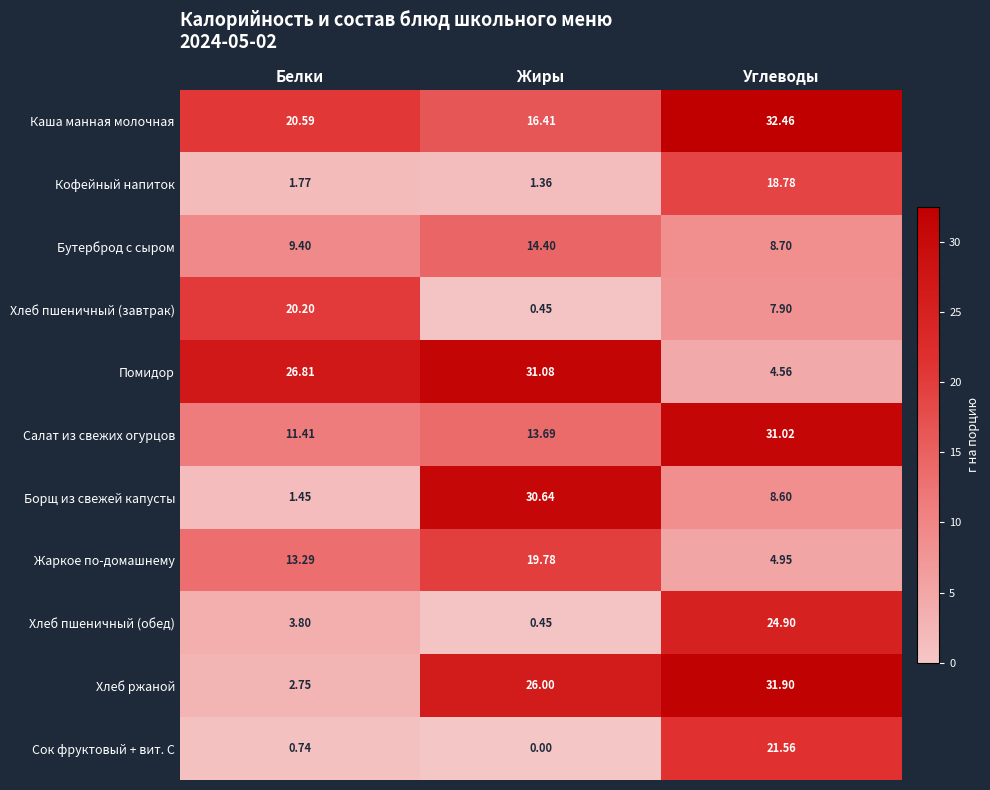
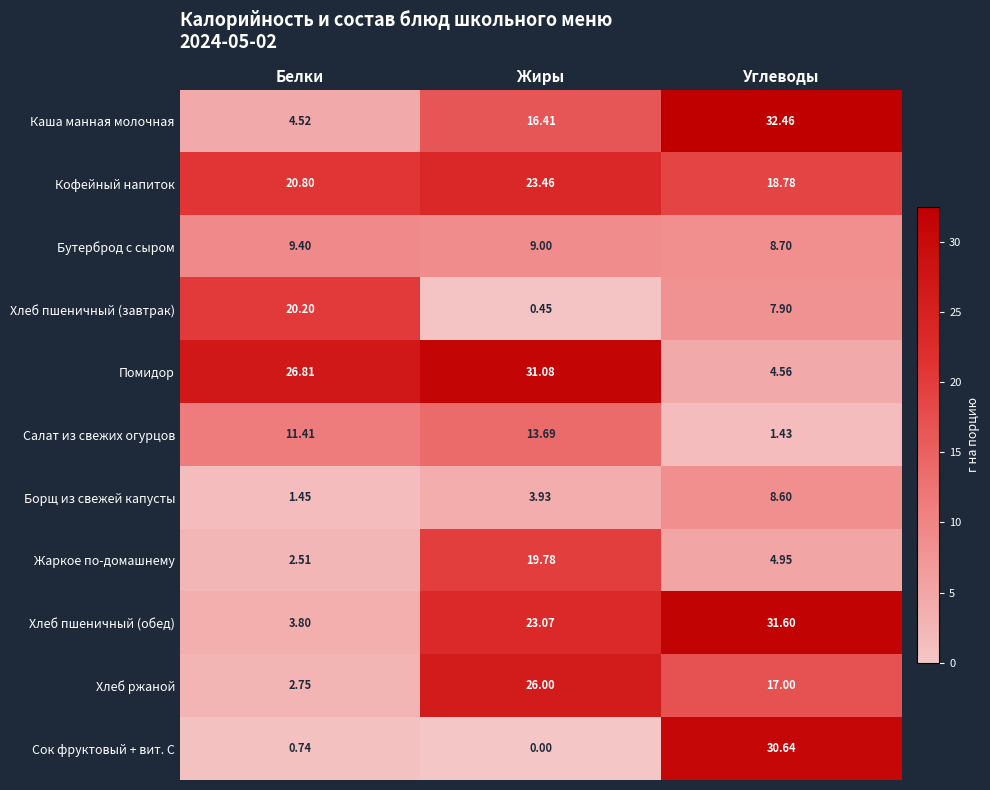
Каша манная молочная, Белки: 20.59 -> 4.52
Кофейный напиток, Белки: 1.77 -> 20.80
Кофейный напиток, Жиры: 1.36 -> 23.46
Бутерброд с сыром, Жиры: 14.40 -> 9.00
Салат из свежих огурцов, Углеводы: 31.02 -> 1.43
Борщ из свежей капусты, Жиры: 30.64 -> 3.93
Жаркое по-домашнему, Белки: 13.29 -> 2.51
Хлеб пшеничный (обед), Жиры: 0.45 -> 23.07
Хлеб пшеничный (обед), Углеводы: 24.90 -> 31.60
Хлеб ржаной, Углеводы: 31.90 -> 17.00
Сок фруктовый + вит. С, Углеводы: 21.56 -> 30.64
